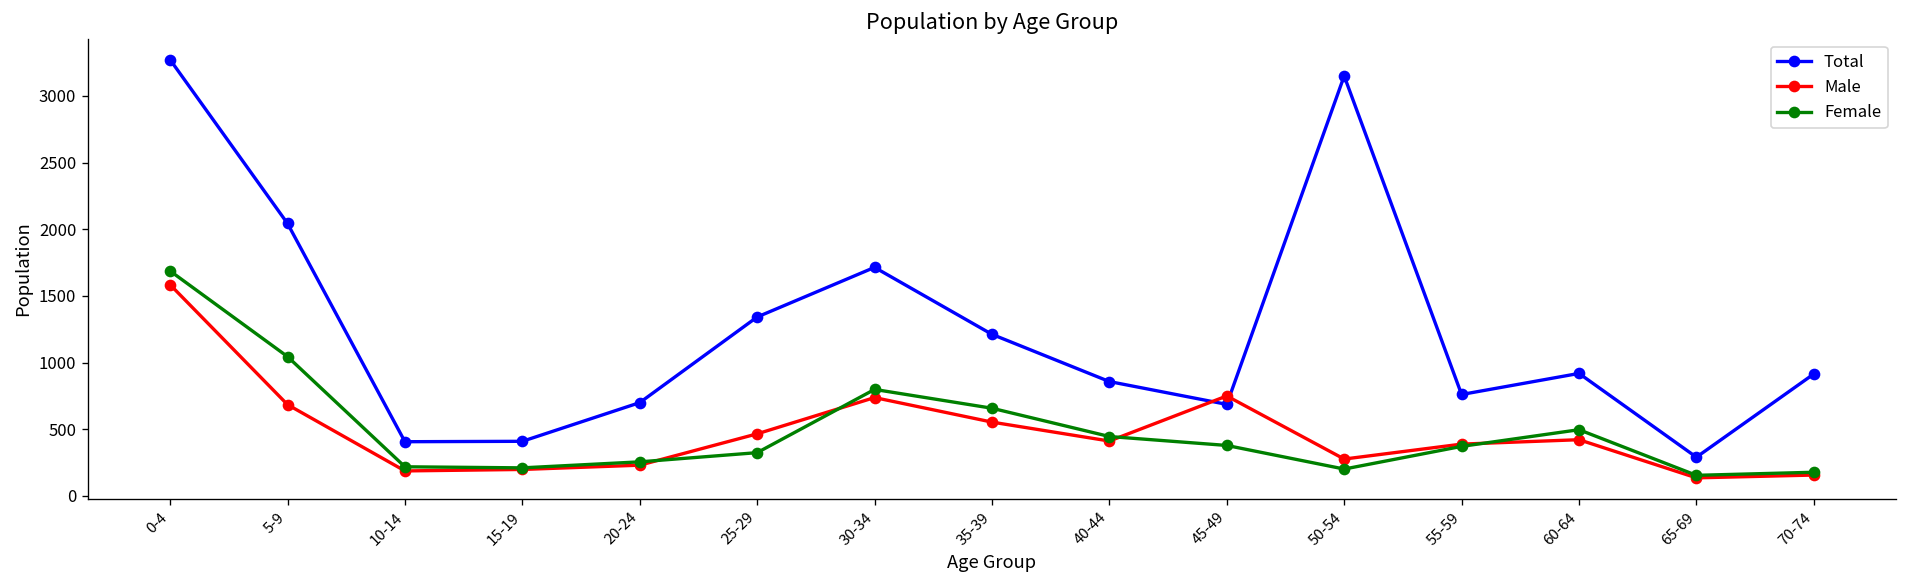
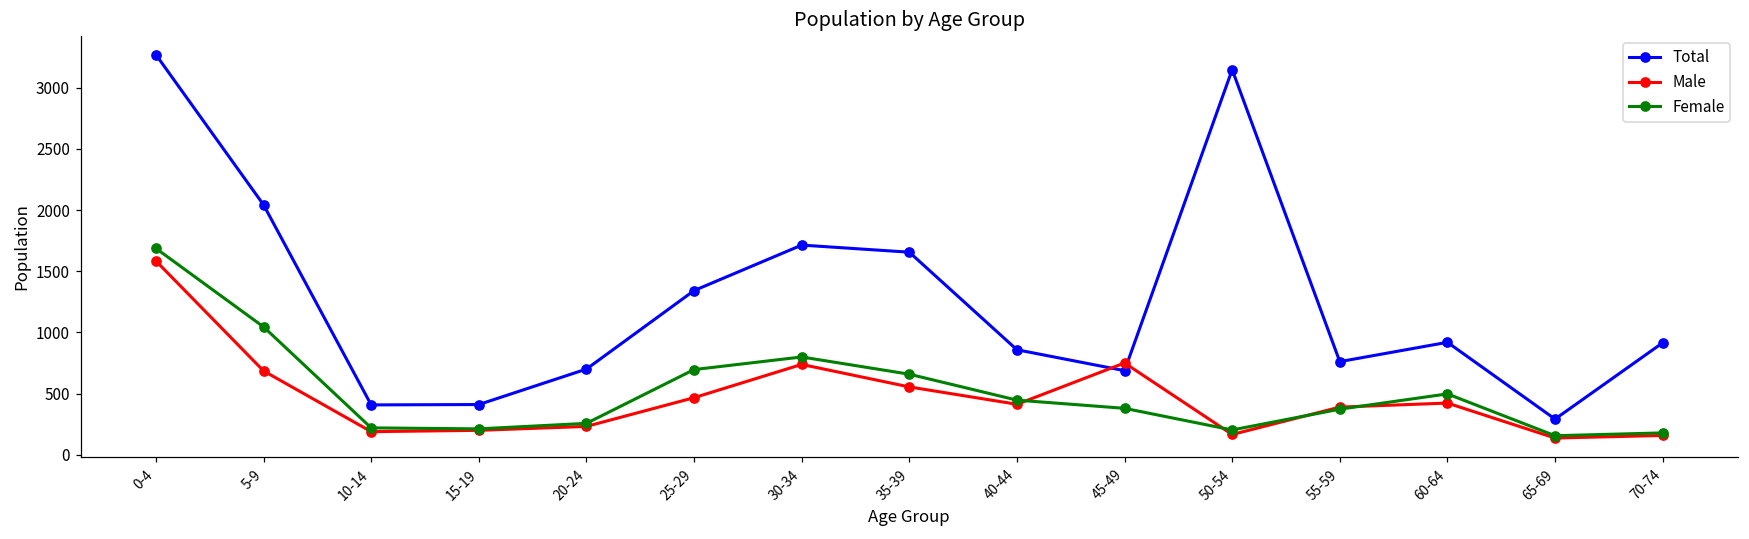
Female, 25-29: 330 -> 700
Total, 35-39: 1210 -> 1660
Male, 50-54: 280 -> 170
